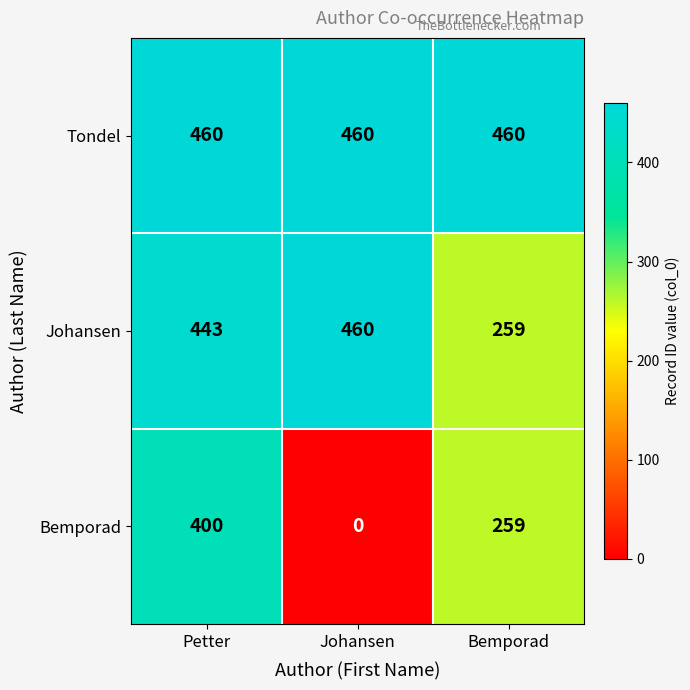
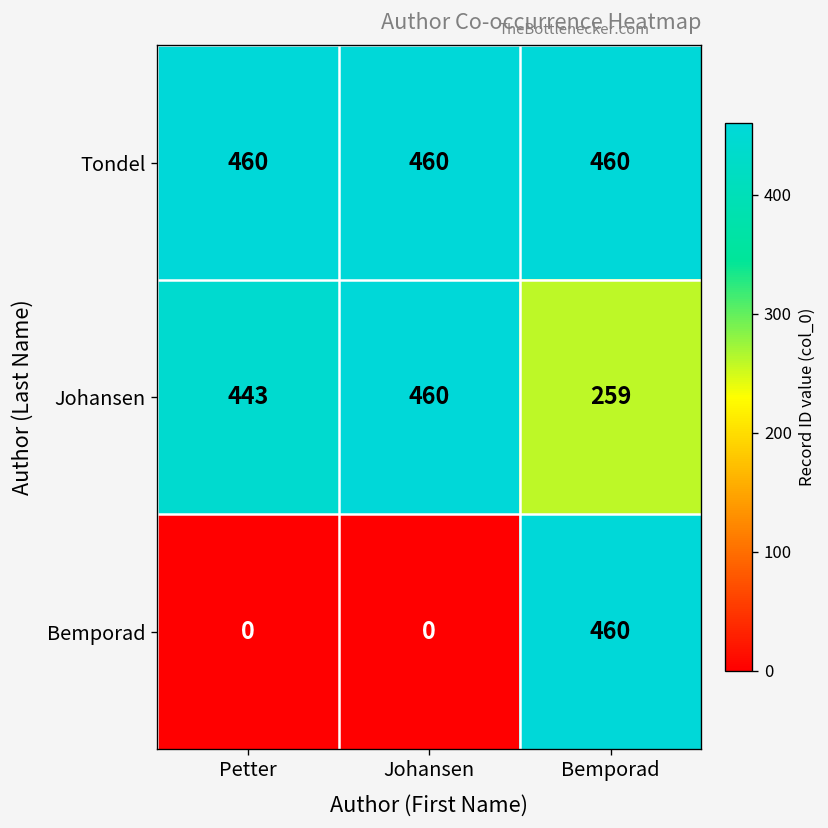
Bemporad, Petter: 400 -> 0
Bemporad, Bemporad: 259 -> 460
